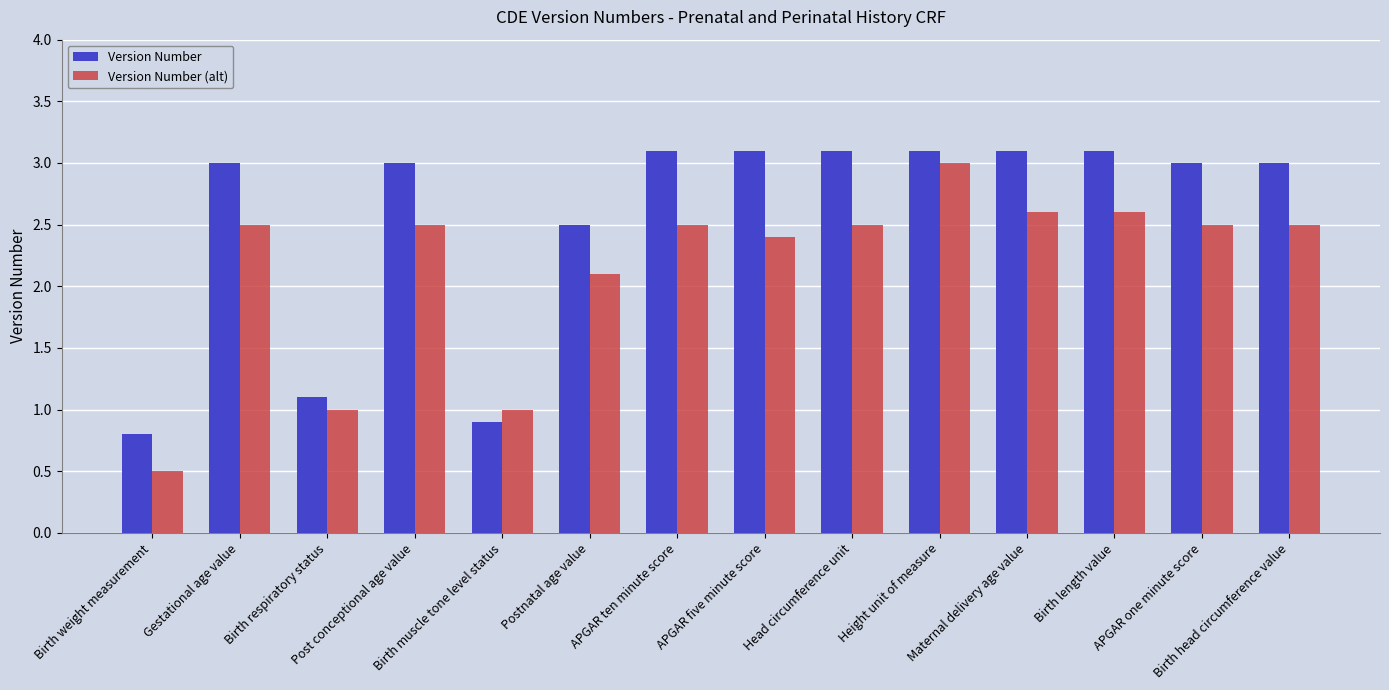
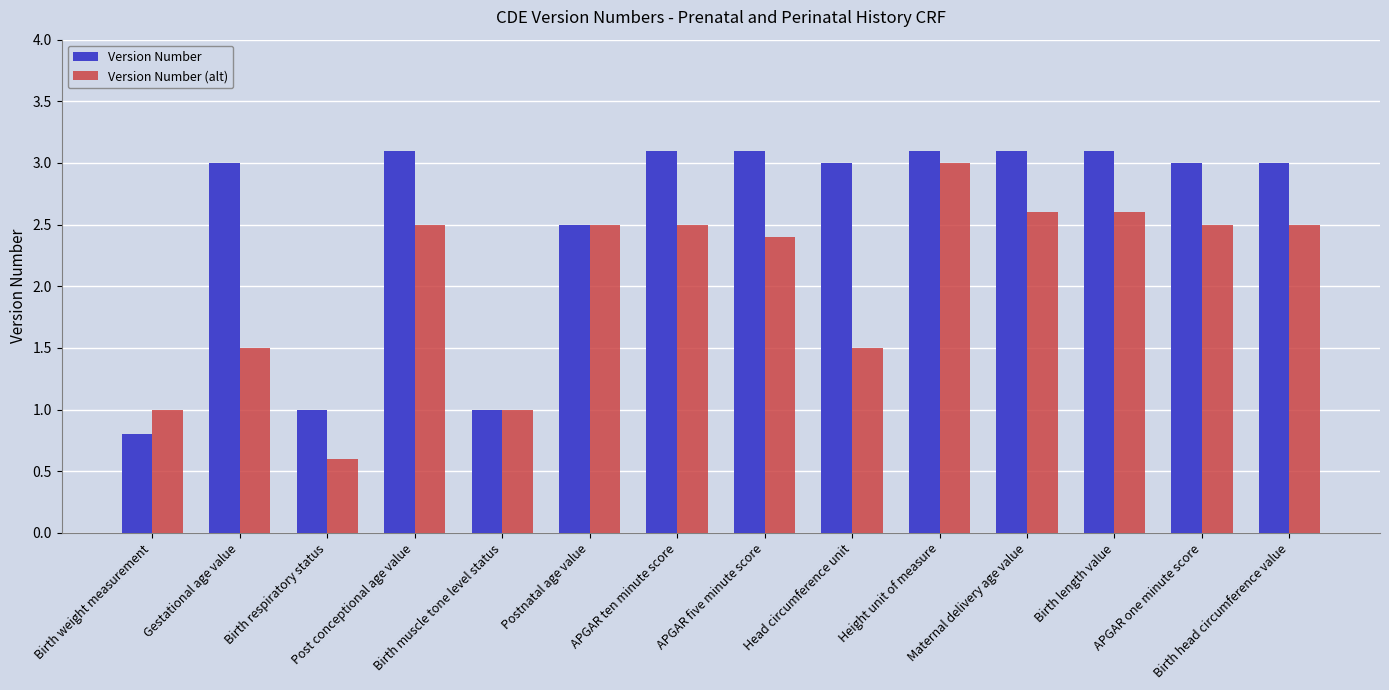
Version Number (alt), Birth weight measurement: 0.5 -> 1.0
Version Number (alt), Gestational age value: 2.5 -> 1.5
Version Number, Birth respiratory status: 1.1 -> 1.0
Version Number (alt), Birth respiratory status: 1.0 -> 0.6
Version Number, Post conceptional age value: 3.0 -> 3.1
Version Number, Birth muscle tone level status: 0.9 -> 1.0
Version Number (alt), Postnatal age value: 2.1 -> 2.5
Version Number, Head circumference unit: 3.1 -> 3.0
Version Number (alt), Head circumference unit: 2.5 -> 1.5
